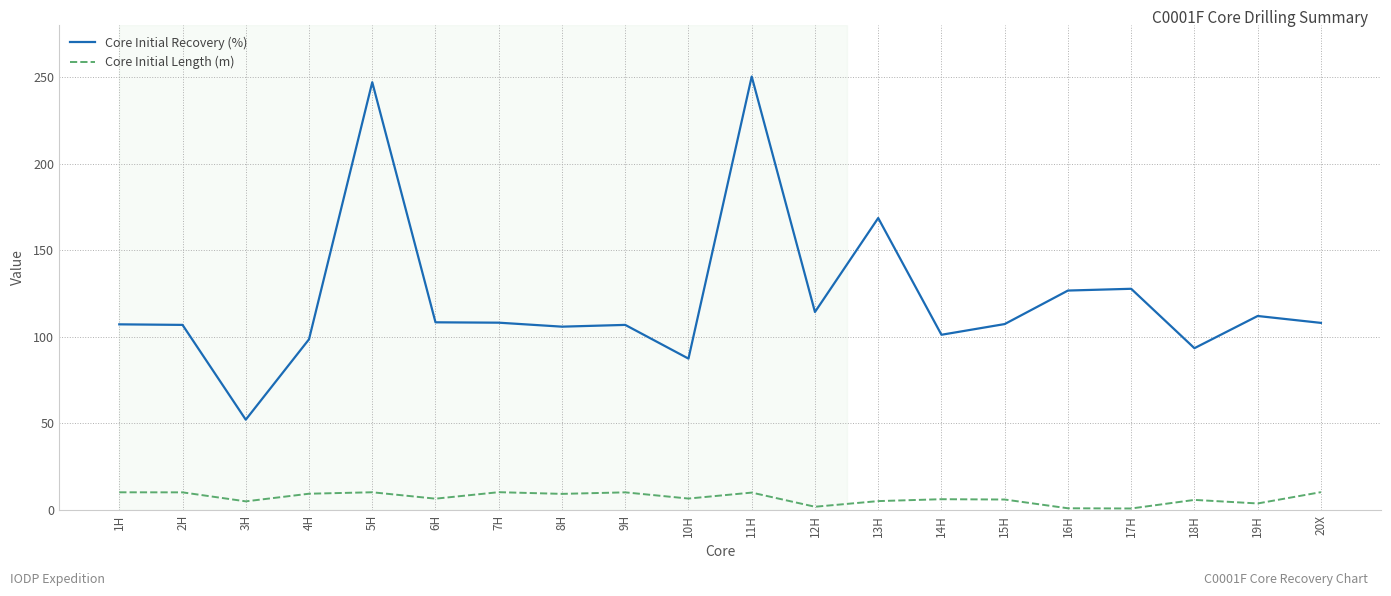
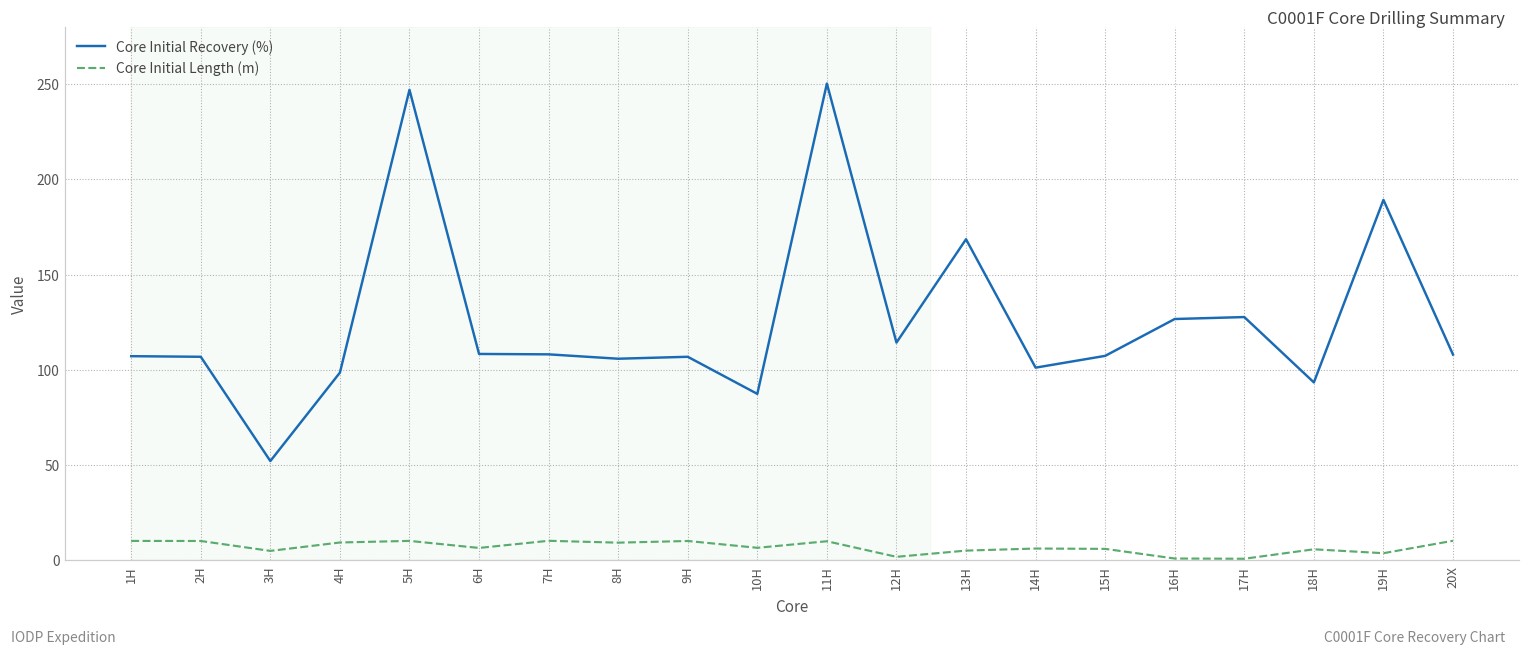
Core Initial Recovery (%), 19H: 112 -> 189
